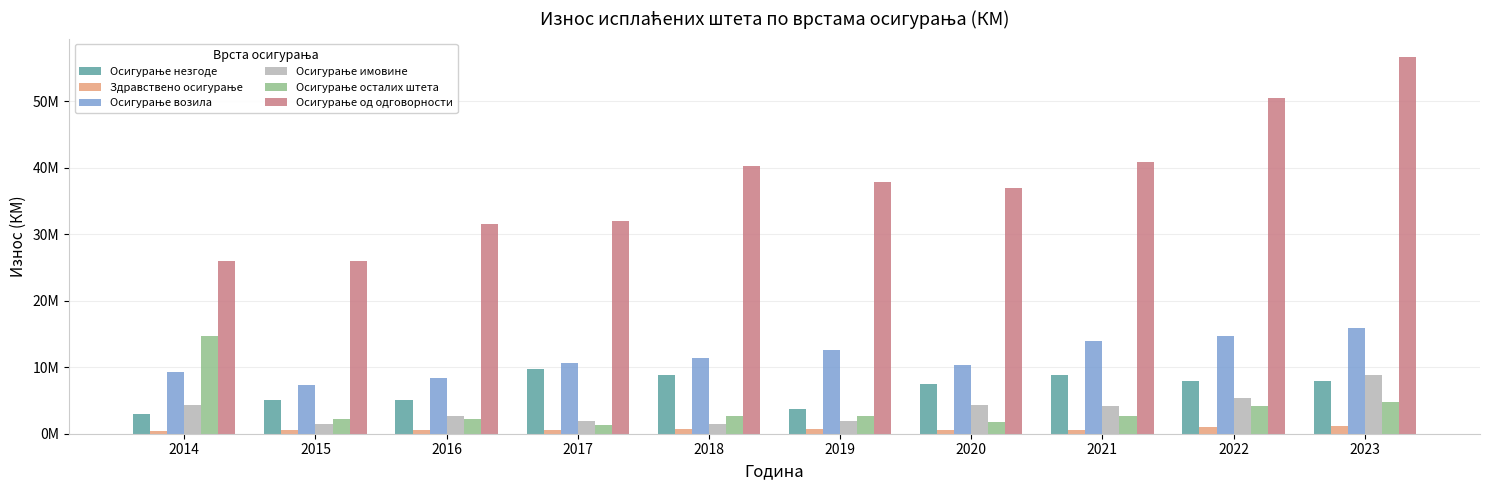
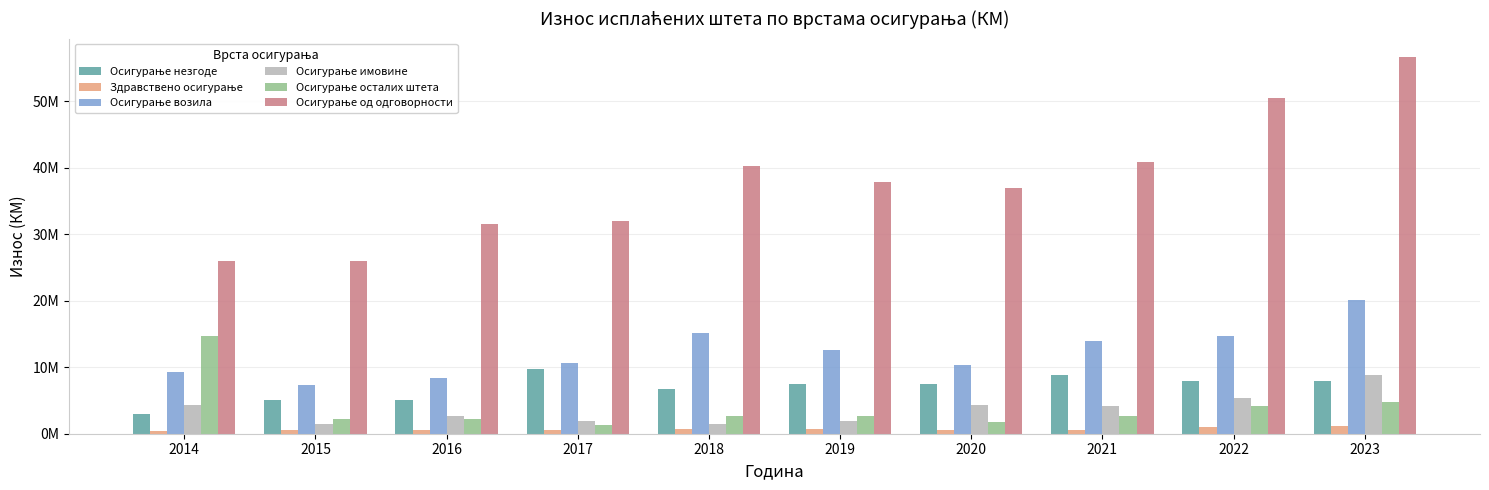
Осигурање незгоде, 2018: 9000000 -> 7000000
Осигурање возила, 2018: 11000000 -> 15000000
Осигурање незгоде, 2019: 4000000 -> 7000000
Осигурање возила, 2023: 16000000 -> 20000000
